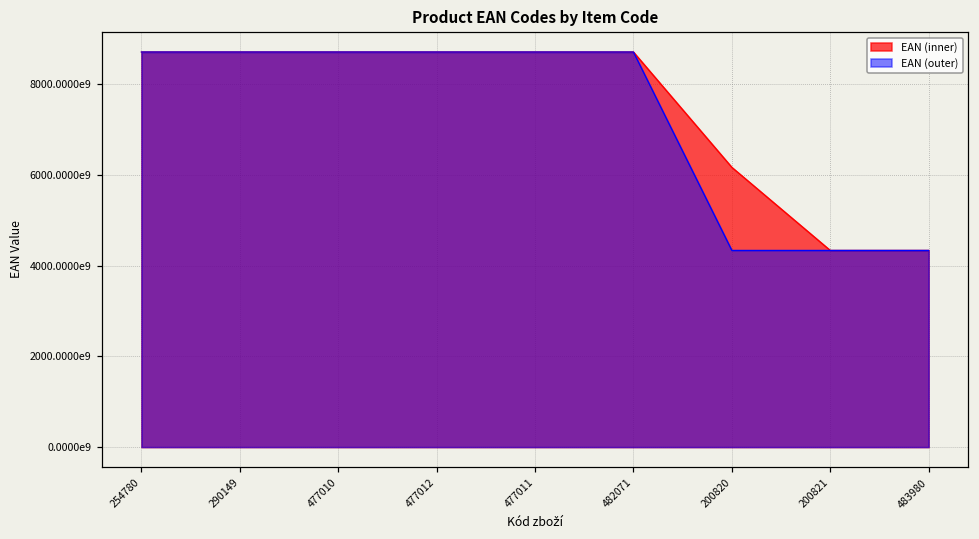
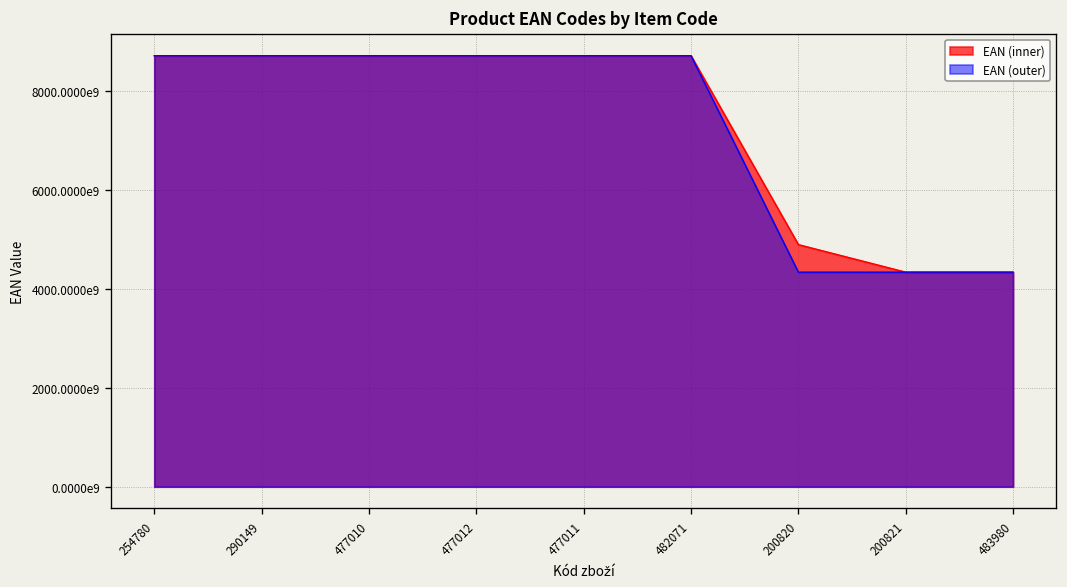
EAN (inner), 200820: 6200000000000 -> 4900000000000
